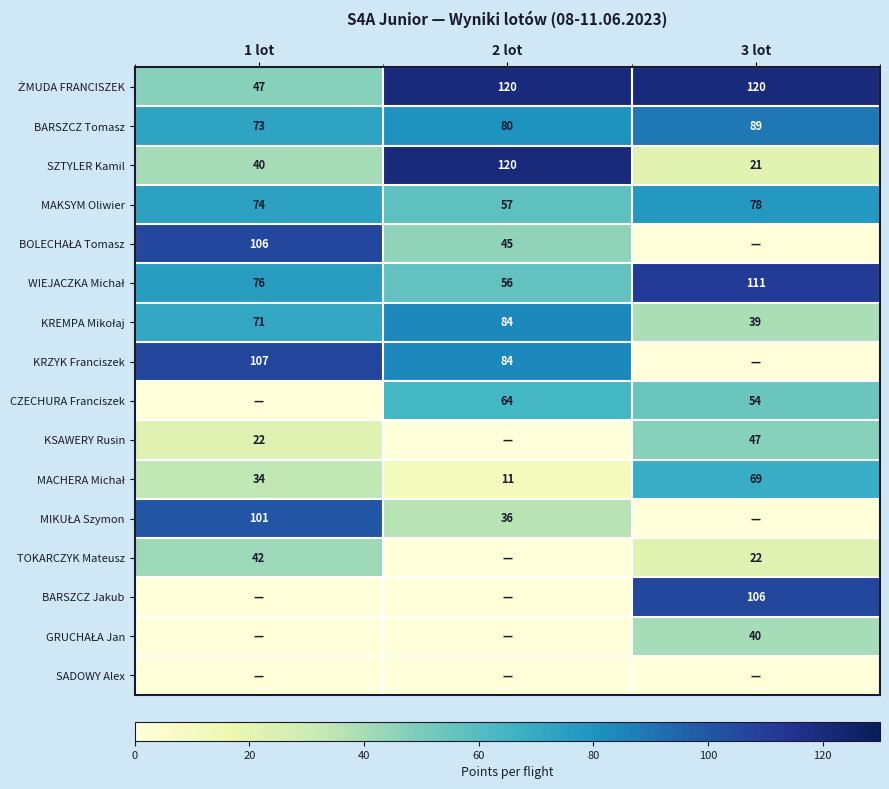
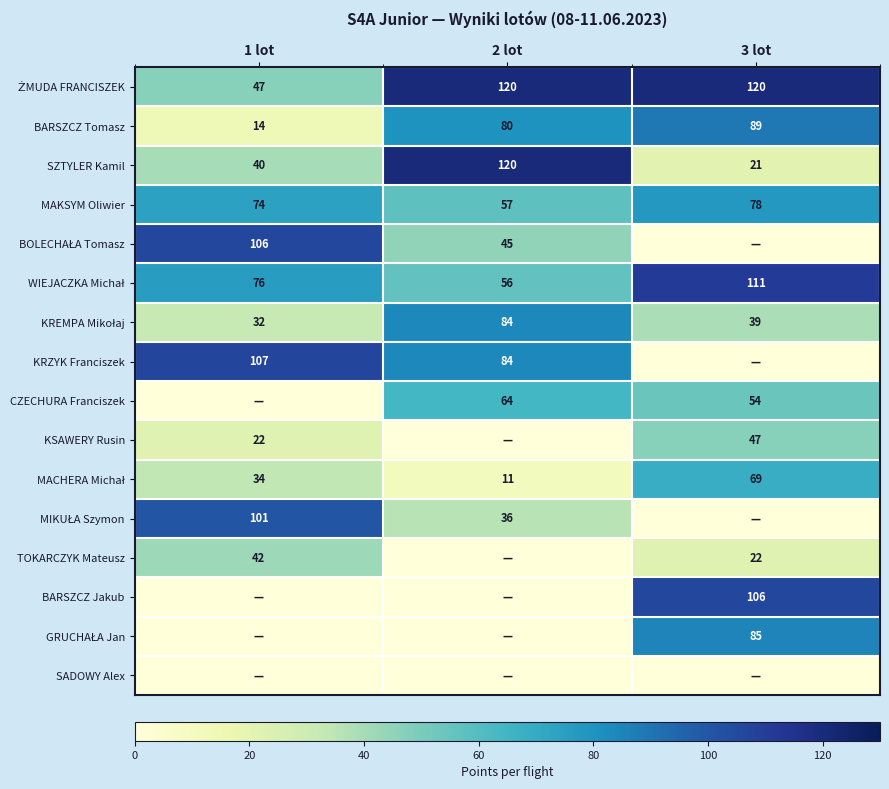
BARSZCZ Tomasz, 1 lot: 73 -> 14
KREMPA Mikołaj, 1 lot: 71 -> 32
GRUCHAŁA Jan, 3 lot: 40 -> 85
